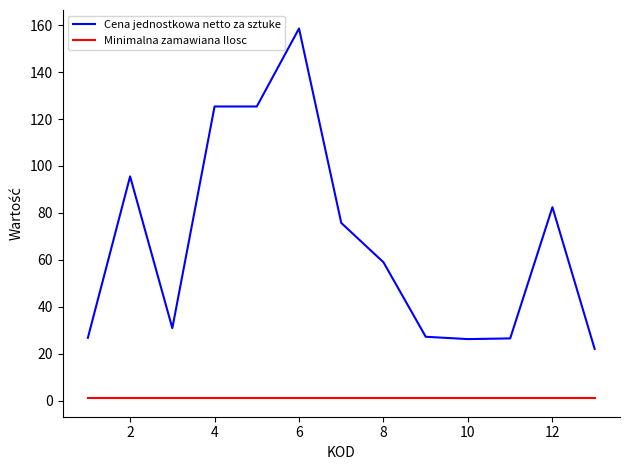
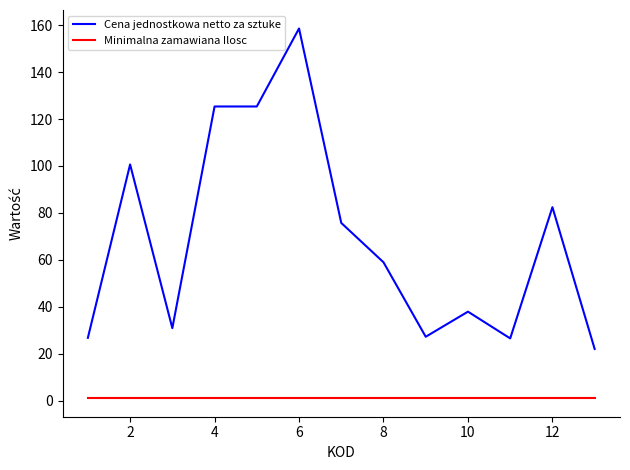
Cena jednostkowa netto za sztuke, 2: 96 -> 101
Cena jednostkowa netto za sztuke, 10: 26 -> 38
